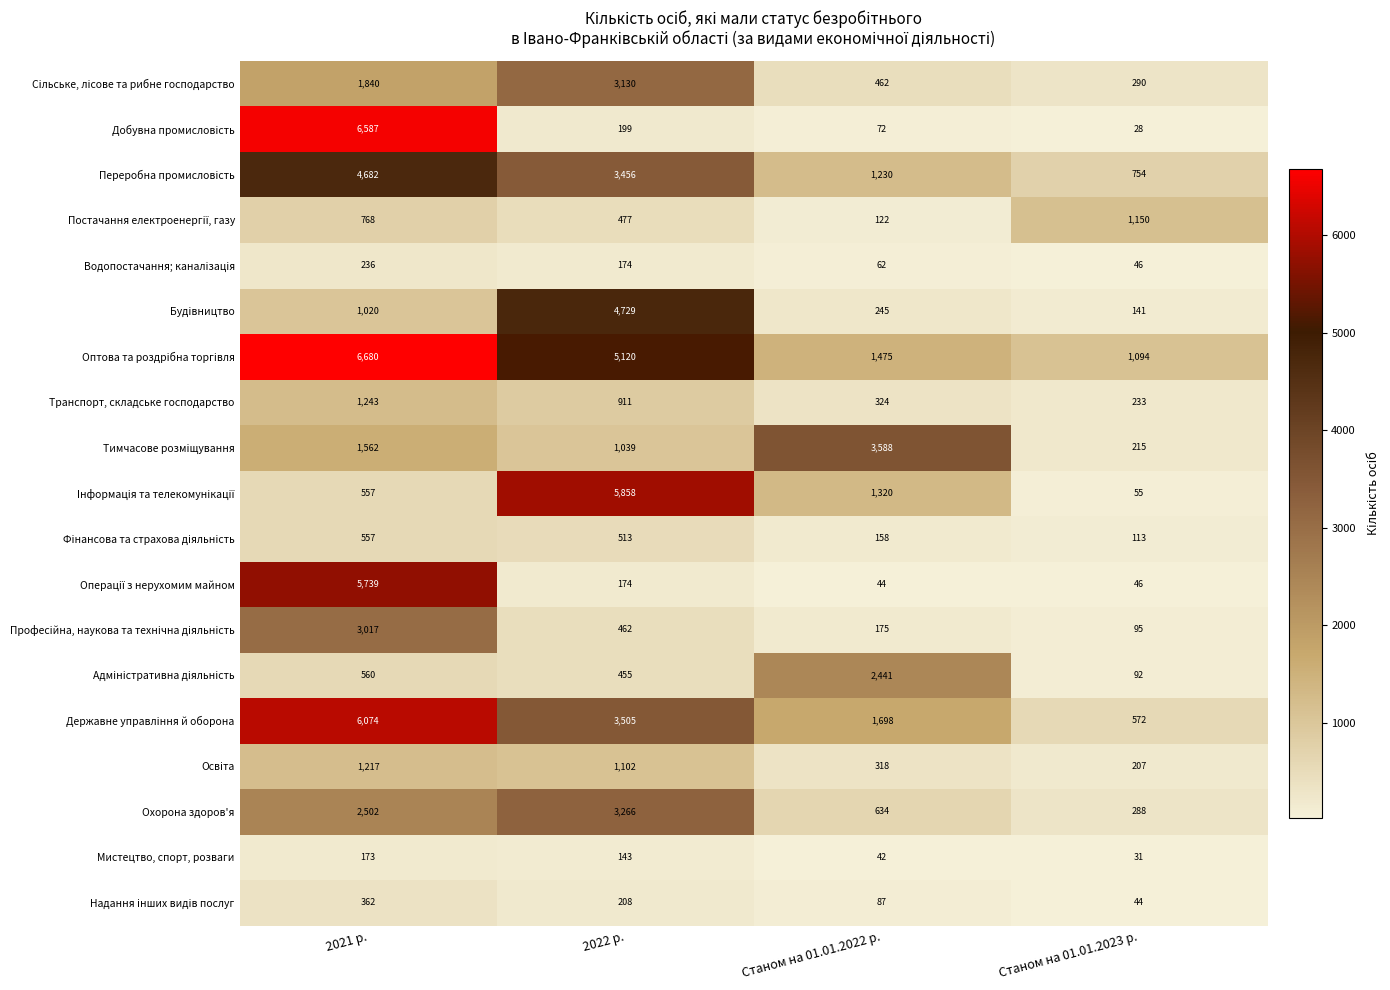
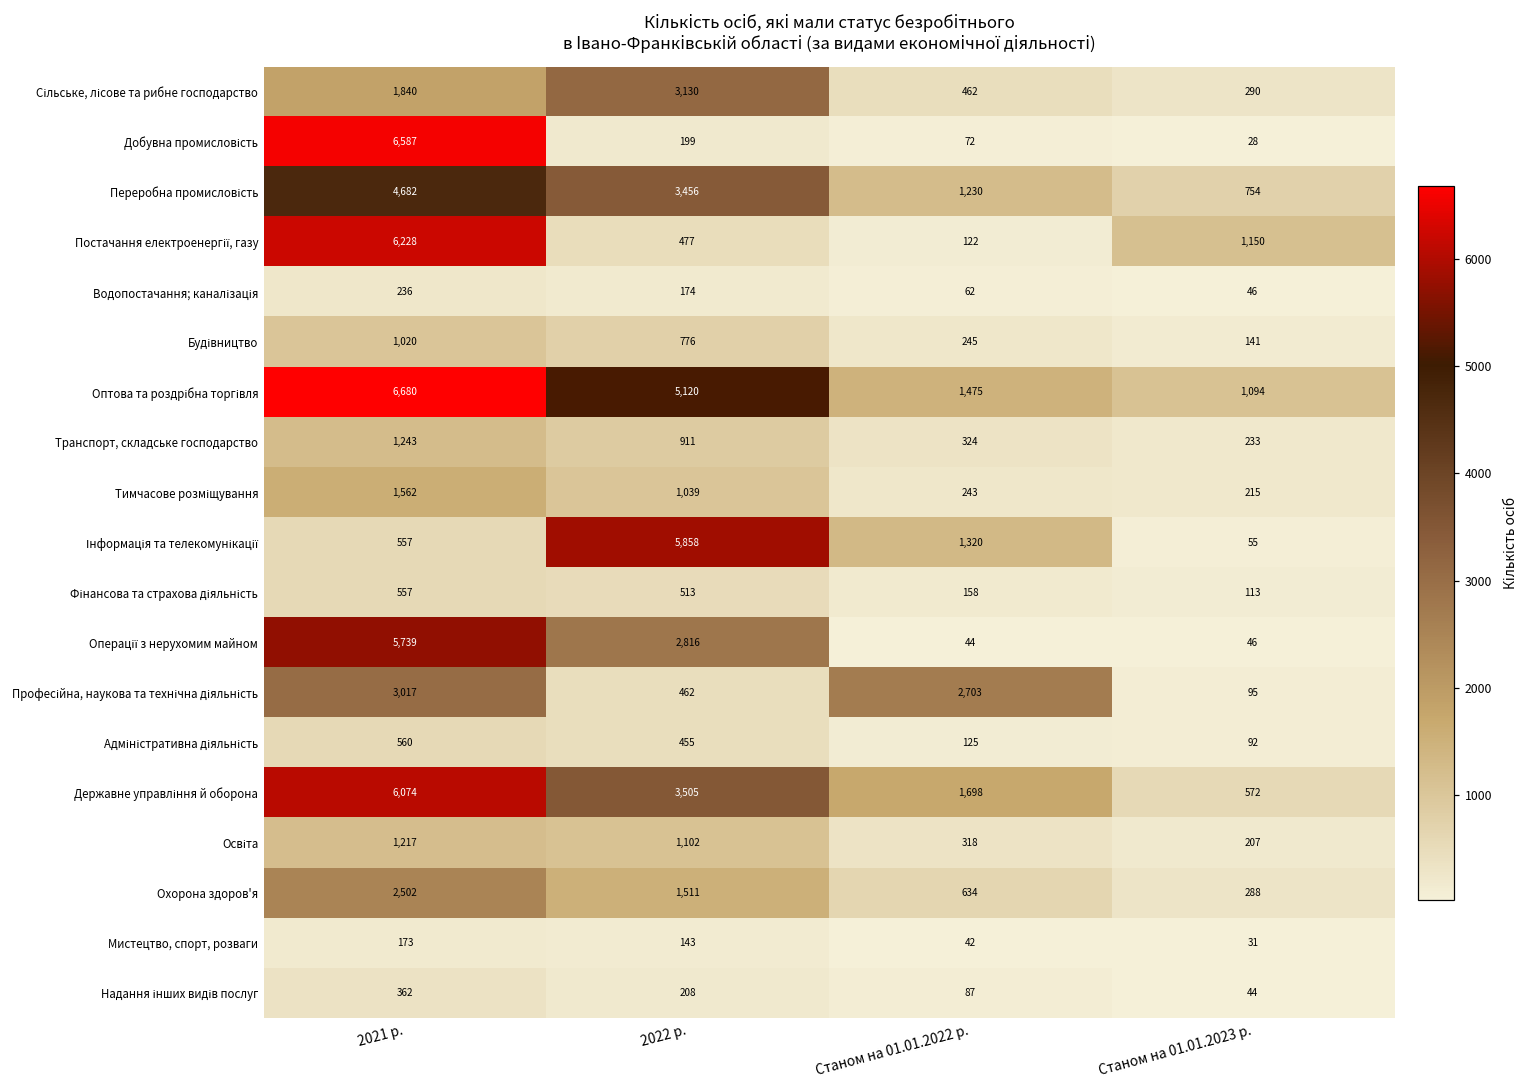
Постачання електроенергії, газу, 2021 р.: 768 -> 6,228
Будівництво, 2022 р.: 4,729 -> 776
Тимчасове розміщування, Станом на 01.01.2022 р.: 3,588 -> 243
Операції з нерухомим майном, 2022 р.: 174 -> 2,816
Професійна, наукова та технічна діяльність, Станом на 01.01.2022 р.: 175 -> 2,703
Адміністративна діяльність, Станом на 01.01.2022 р.: 2,441 -> 125
Охорона здоров'я, 2022 р.: 3,266 -> 1,511
